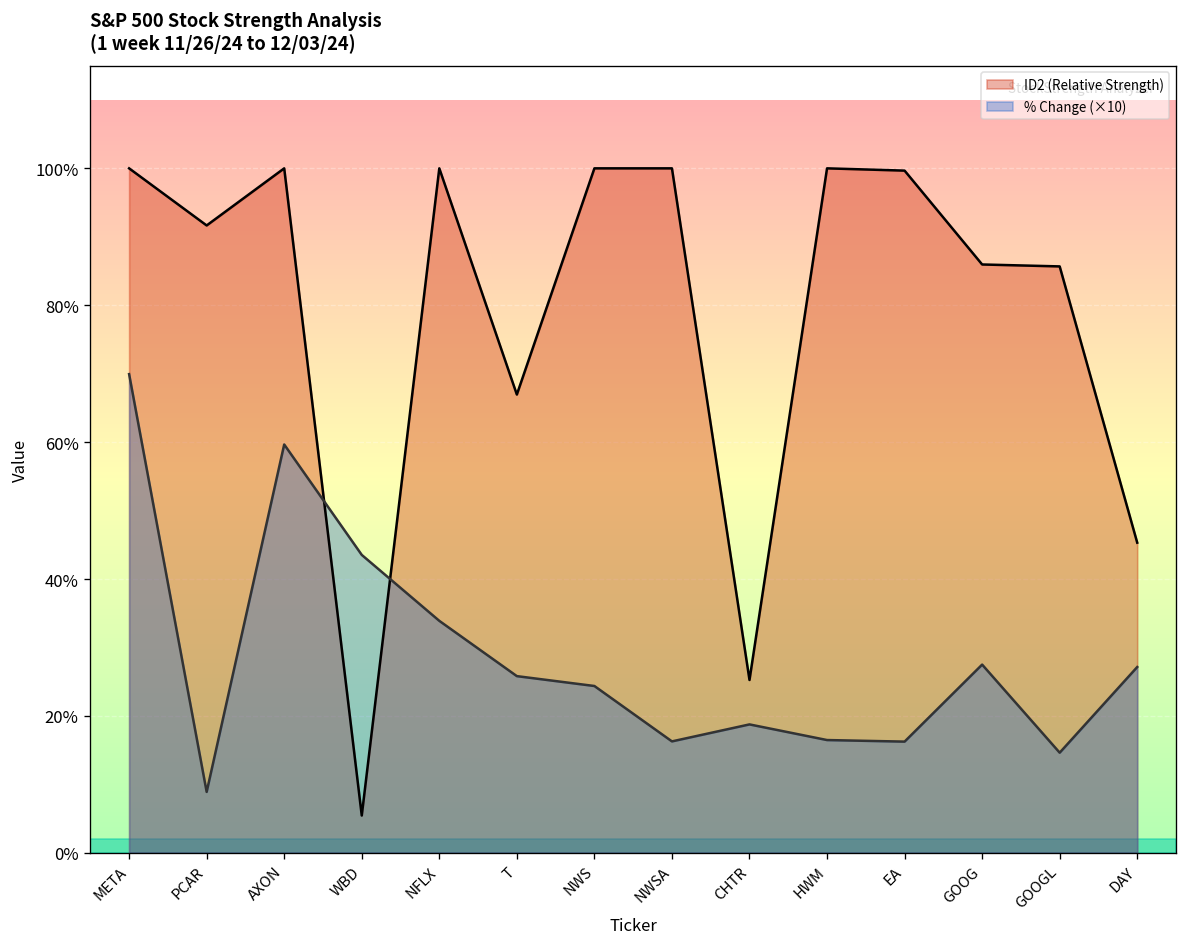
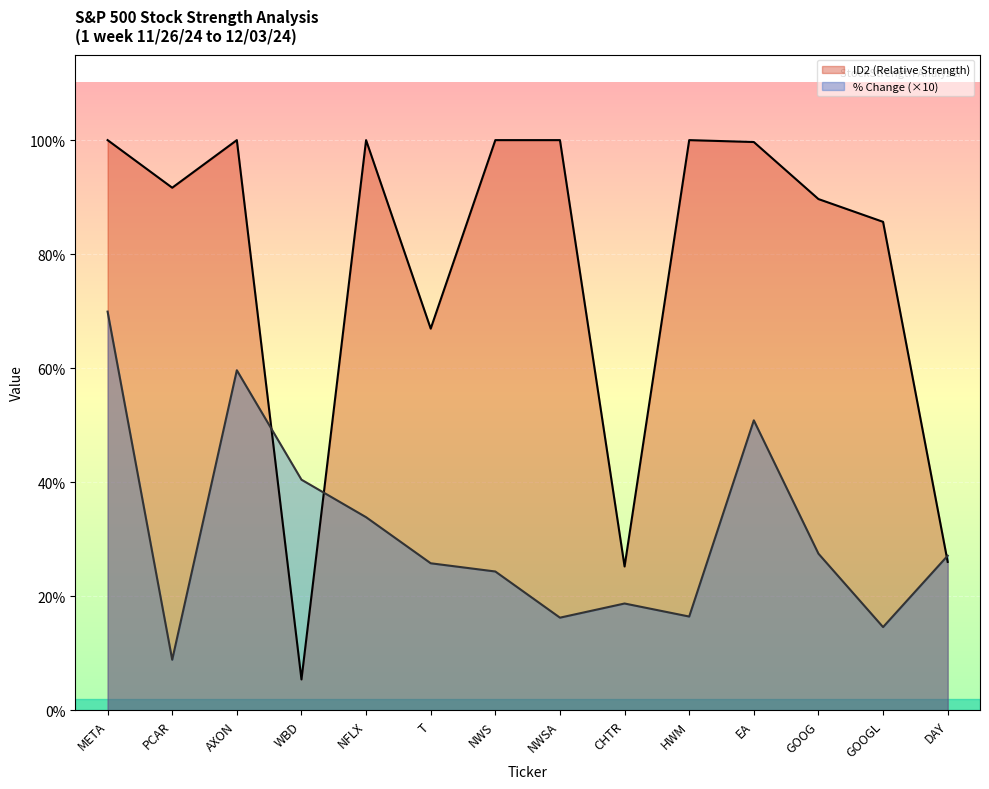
% Change (×10), WBD: 44% -> 40%
% Change (×10), EA: 16% -> 51%
ID2 (Relative Strength), GOOG: 86% -> 90%
ID2 (Relative Strength), DAY: 45% -> 26%
